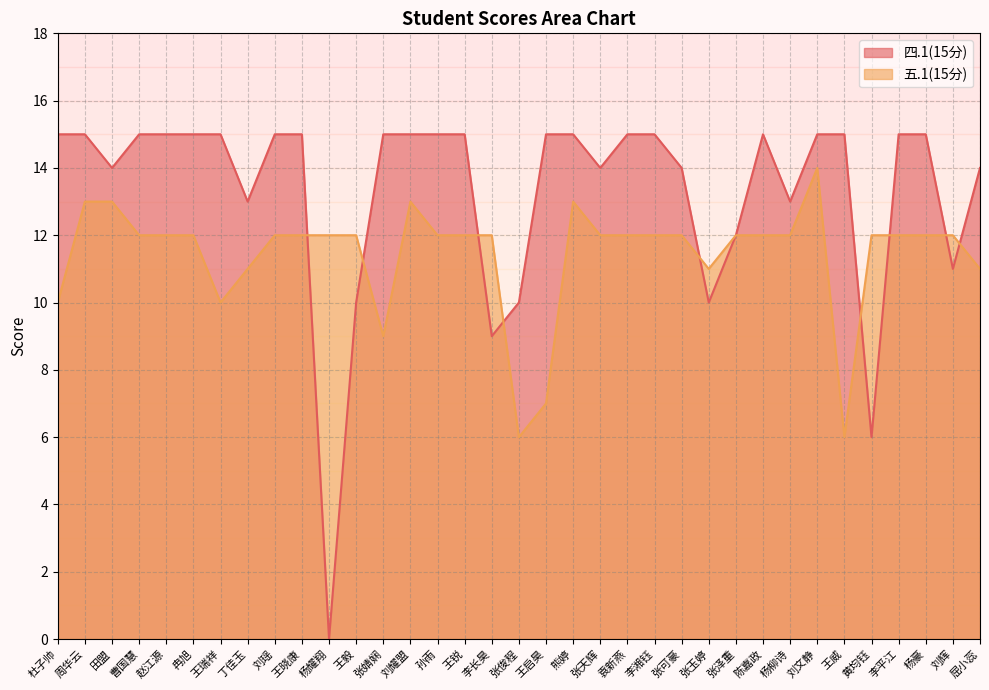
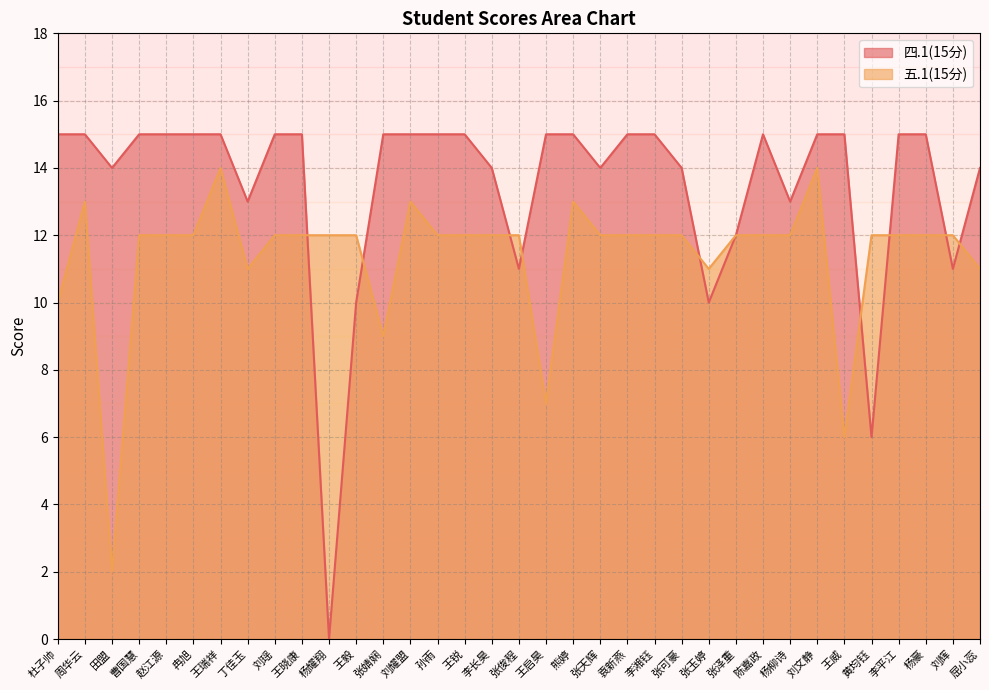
五.1(15分), 田盟: 13 -> 2
五.1(15分), 王瑞祥: 10 -> 14
四.1(15分), 李长昊: 9 -> 14
四.1(15分), 张俊程: 10 -> 11
五.1(15分), 张俊程: 6 -> 12
